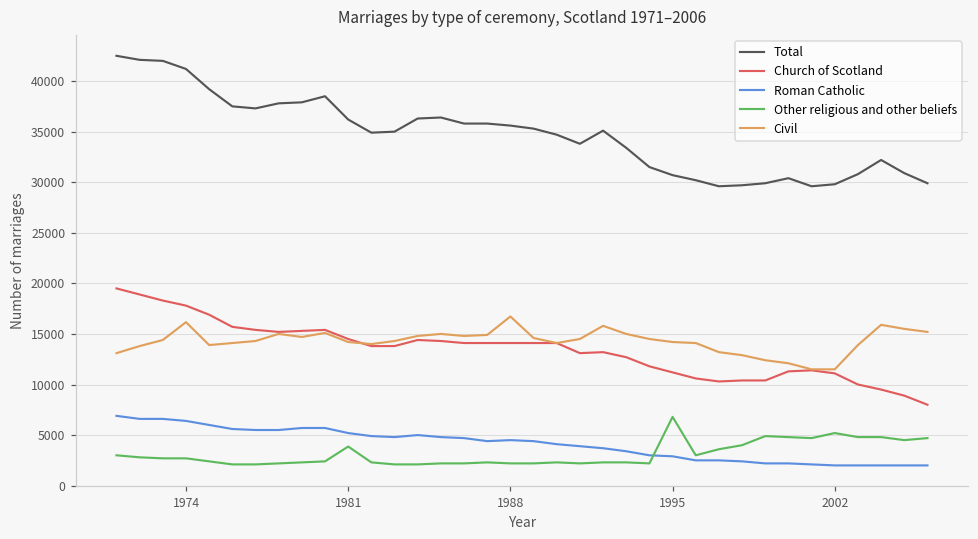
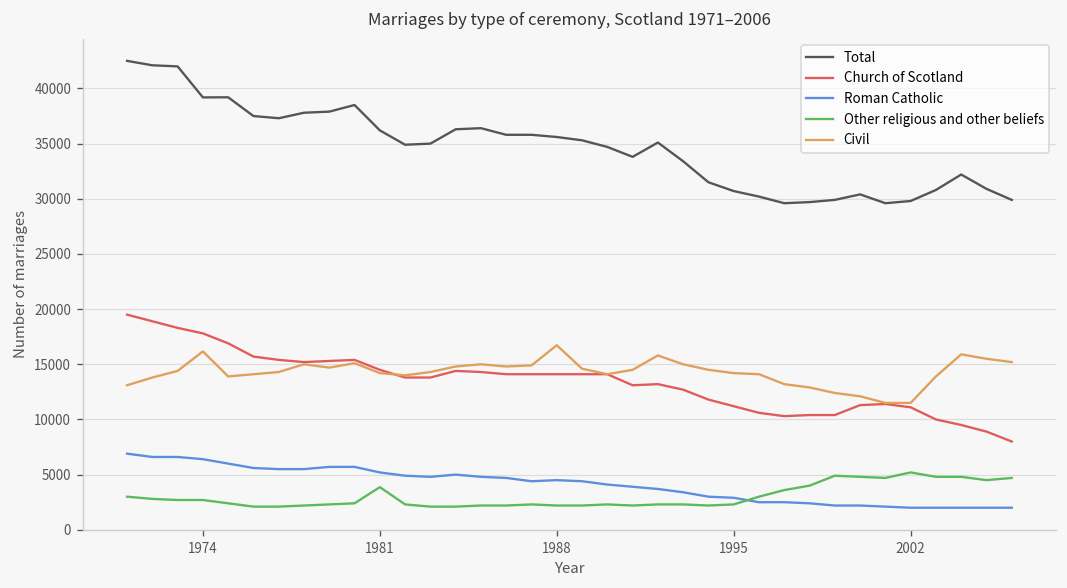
Total, 1974: 41000 -> 39000
Other religious and other beliefs, 1995: 7000 -> 2000
